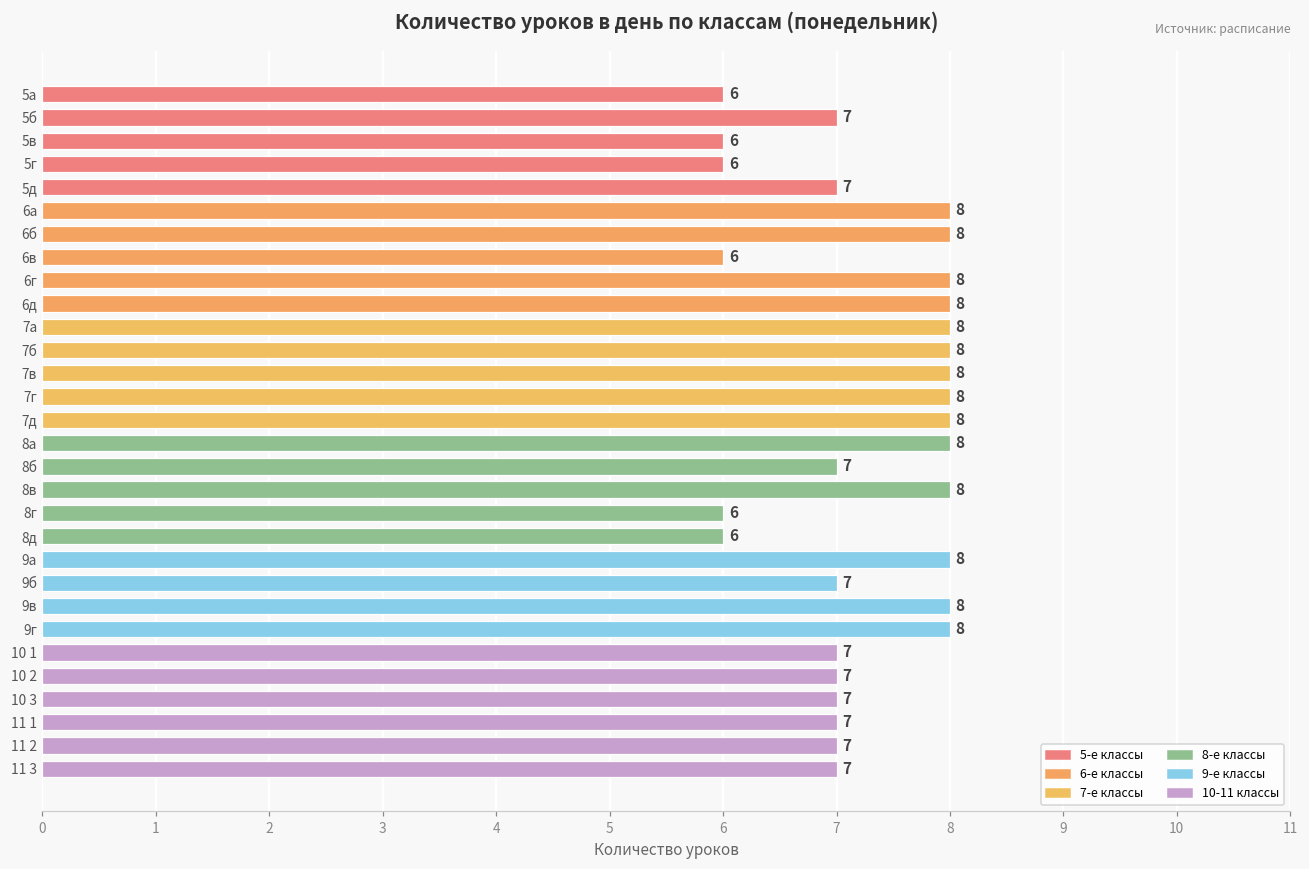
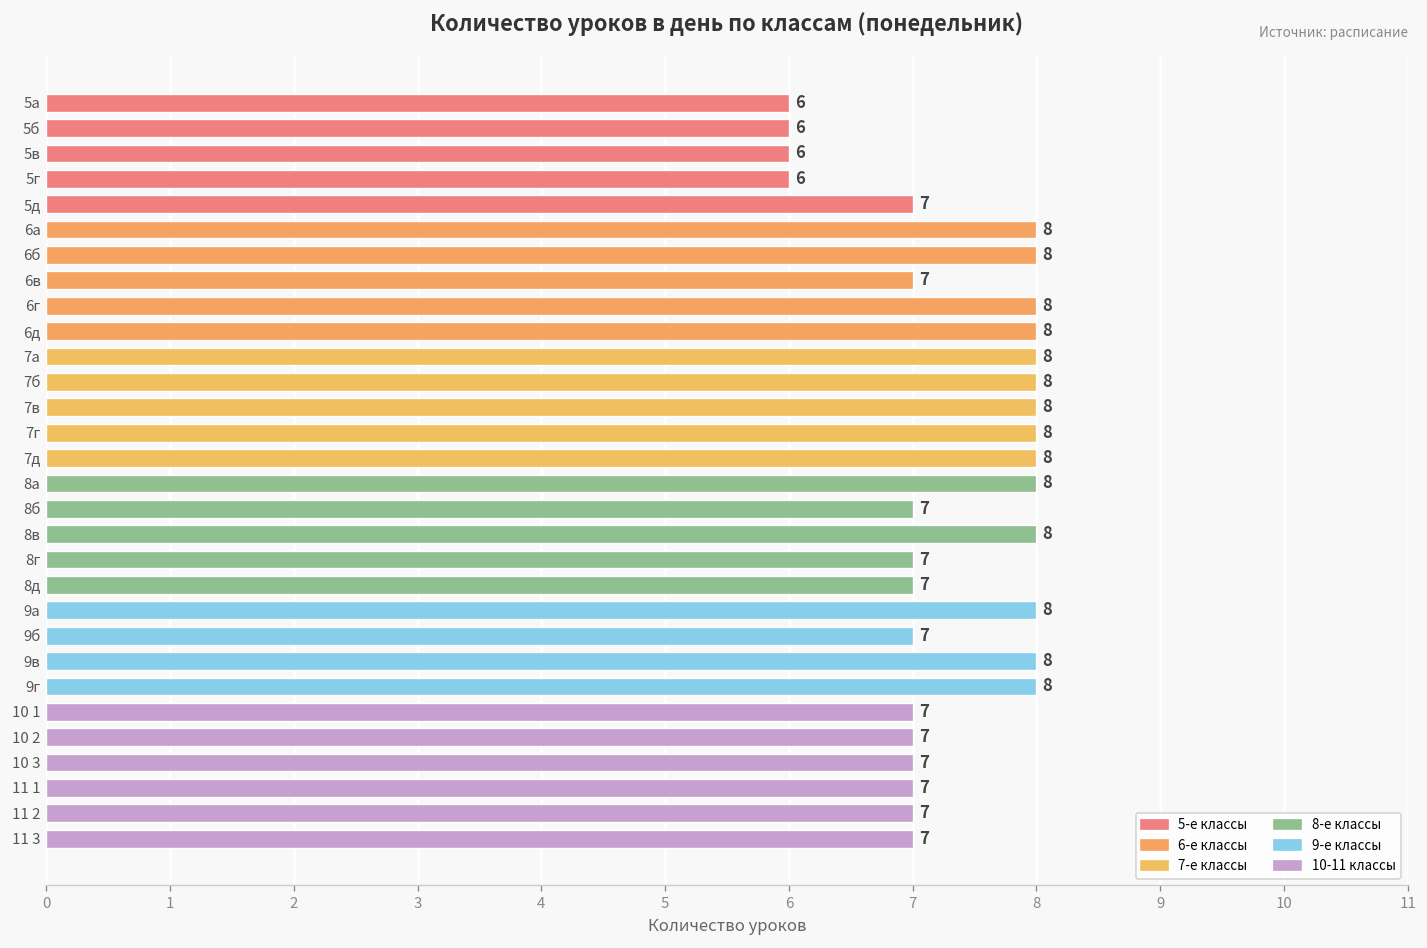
5б: 7 -> 6
6в: 6 -> 7
8г: 6 -> 7
8д: 6 -> 7
